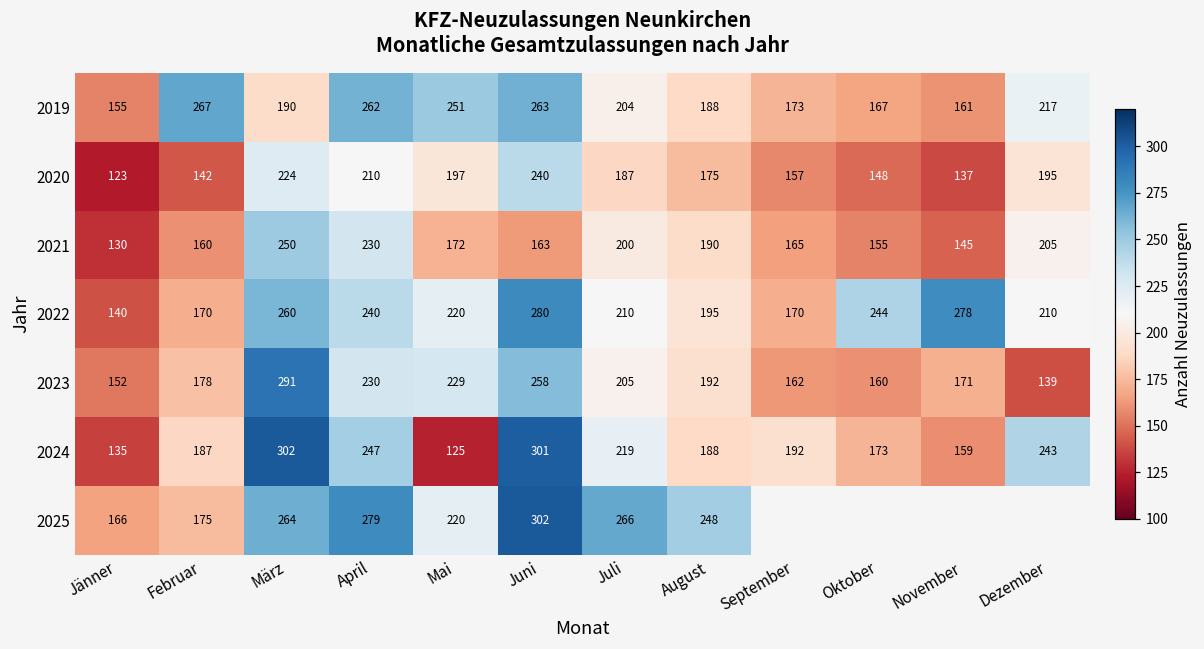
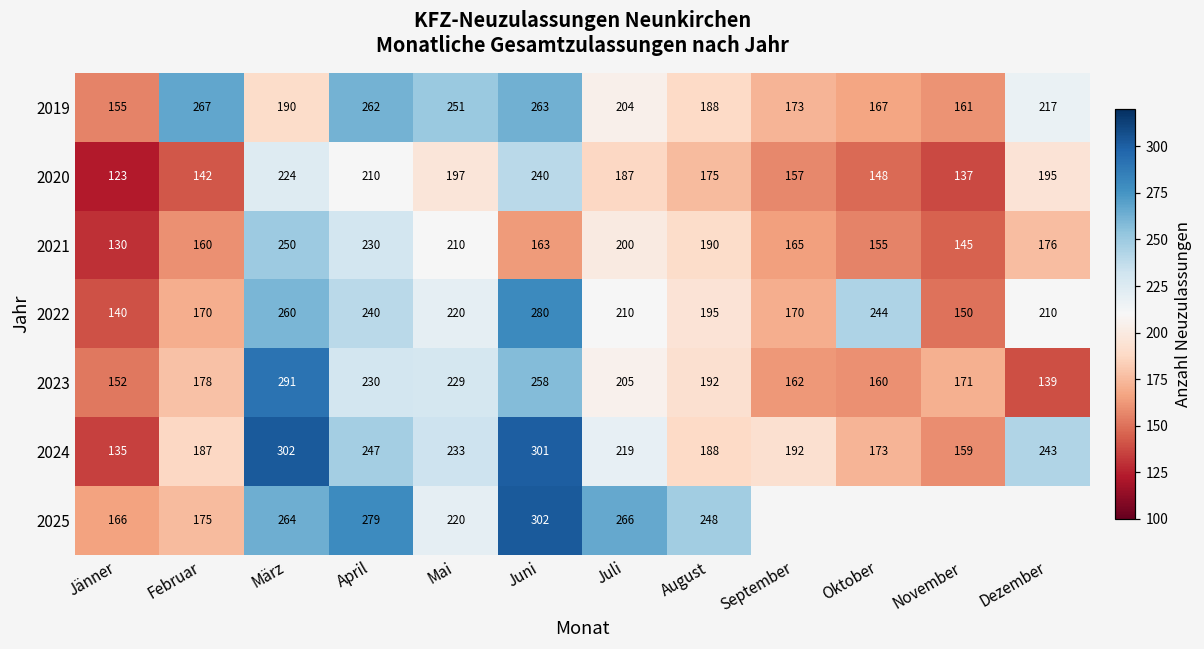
2021, Mai: 172 -> 210
2021, Dezember: 205 -> 176
2022, November: 278 -> 150
2024, Mai: 125 -> 233
